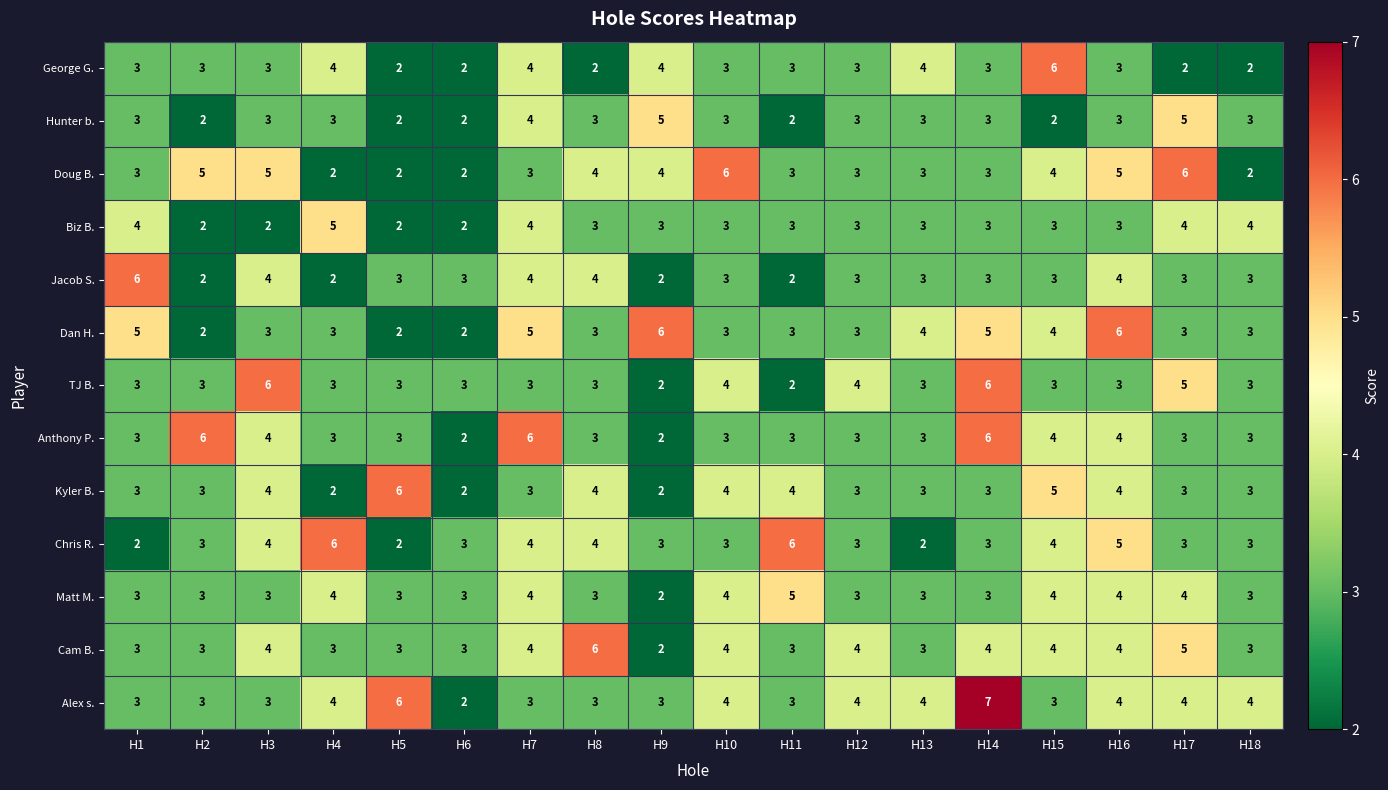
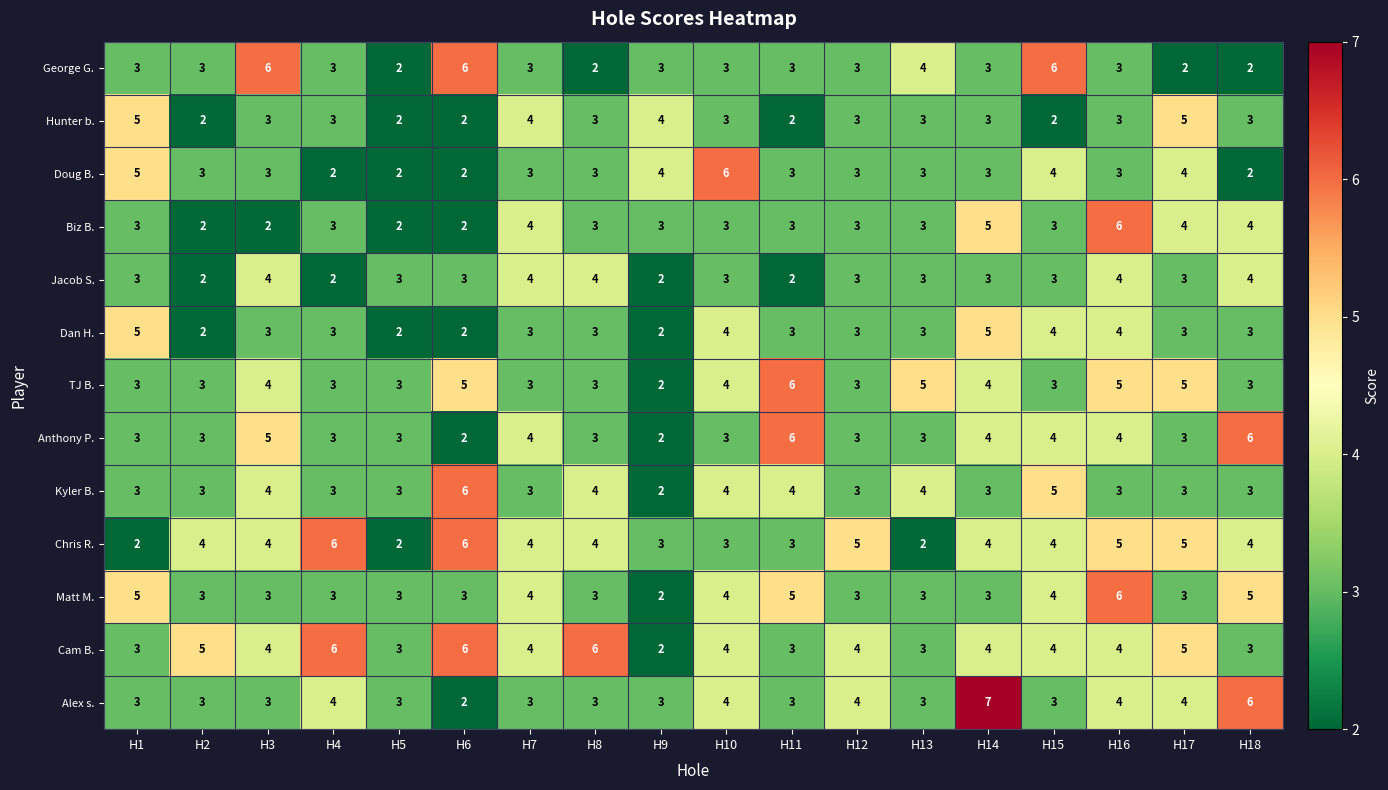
George G., H3: 3 -> 6
George G., H4: 4 -> 3
George G., H6: 2 -> 6
George G., H7: 4 -> 3
George G., H9: 4 -> 3
Hunter b., H1: 3 -> 5
Hunter b., H9: 5 -> 4
Doug B., H1: 3 -> 5
Doug B., H2: 5 -> 3
Doug B., H3: 5 -> 3
Doug B., H8: 4 -> 3
Doug B., H16: 5 -> 3
Doug B., H17: 6 -> 4
Biz B., H1: 4 -> 3
Biz B., H4: 5 -> 3
Biz B., H14: 3 -> 5
Biz B., H16: 3 -> 6
Jacob S., H1: 6 -> 3
Jacob S., H18: 3 -> 4
Dan H., H7: 5 -> 3
Dan H., H9: 6 -> 2
Dan H., H10: 3 -> 4
Dan H., H13: 4 -> 3
Dan H., H16: 6 -> 4
TJ B., H3: 6 -> 4
TJ B., H6: 3 -> 5
TJ B., H11: 2 -> 6
TJ B., H12: 4 -> 3
TJ B., H13: 3 -> 5
TJ B., H14: 6 -> 4
TJ B., H16: 3 -> 5
Anthony P., H2: 6 -> 3
Anthony P., H3: 4 -> 5
Anthony P., H7: 6 -> 4
Anthony P., H11: 3 -> 6
Anthony P., H14: 6 -> 4
Anthony P., H18: 3 -> 6
Kyler B., H4: 2 -> 3
Kyler B., H5: 6 -> 3
Kyler B., H6: 2 -> 6
Kyler B., H13: 3 -> 4
Kyler B., H16: 4 -> 3
Chris R., H2: 3 -> 4
Chris R., H6: 3 -> 6
Chris R., H11: 6 -> 3
Chris R., H12: 3 -> 5
Chris R., H14: 3 -> 4
Chris R., H17: 3 -> 5
Chris R., H18: 3 -> 4
Matt M., H1: 3 -> 5
Matt M., H4: 4 -> 3
Matt M., H16: 4 -> 6
Matt M., H17: 4 -> 3
Matt M., H18: 3 -> 5
Cam B., H2: 3 -> 5
Cam B., H4: 3 -> 6
Cam B., H6: 3 -> 6
Alex s., H5: 6 -> 3
Alex s., H13: 4 -> 3
Alex s., H18: 4 -> 6
